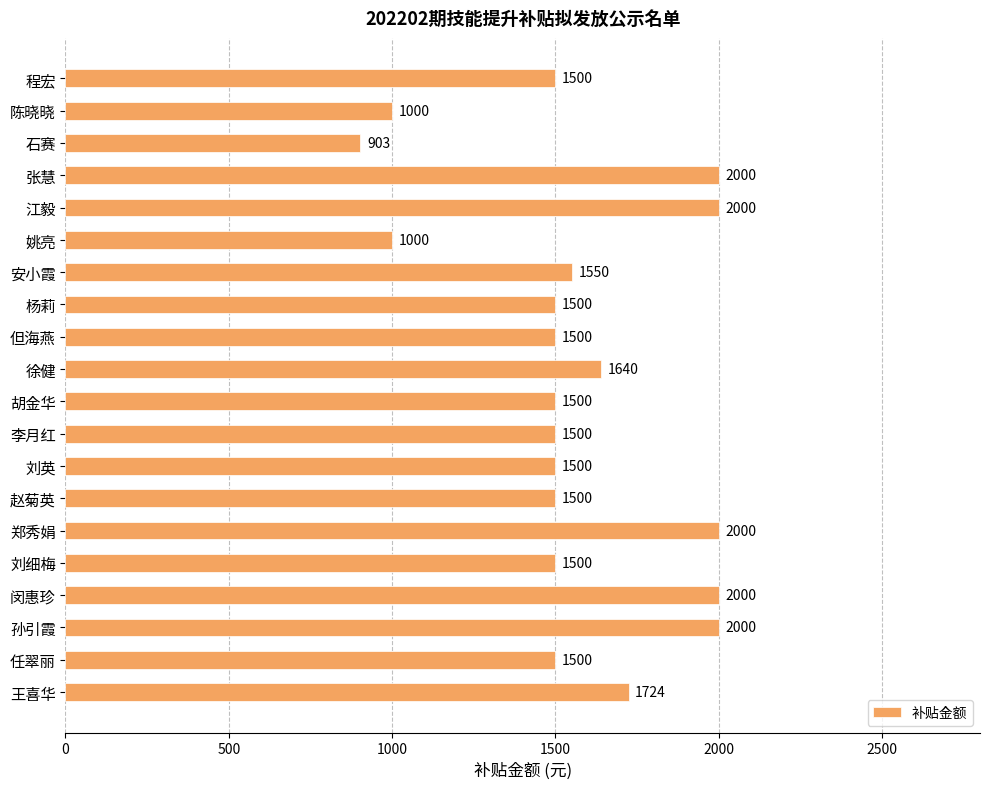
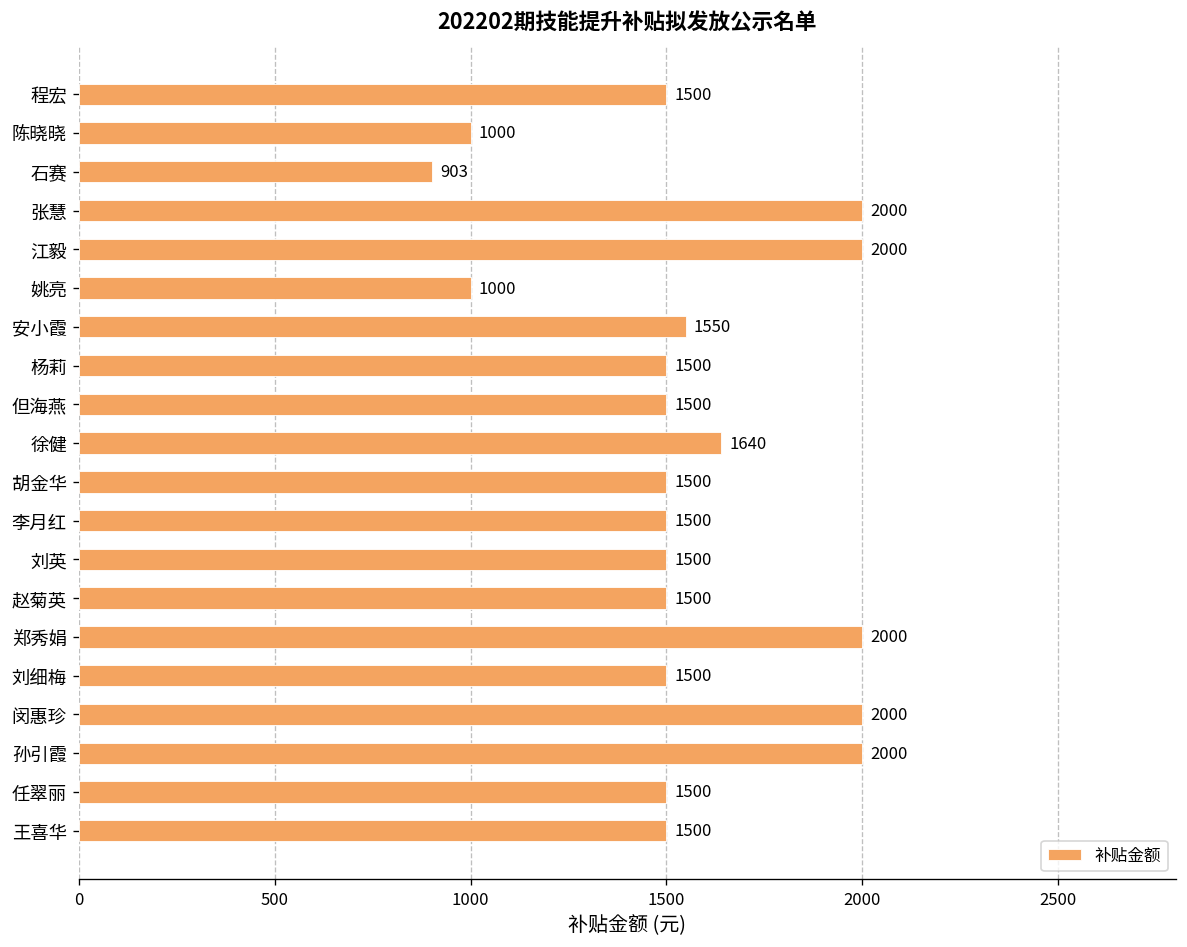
王喜华: 1724 -> 1500
